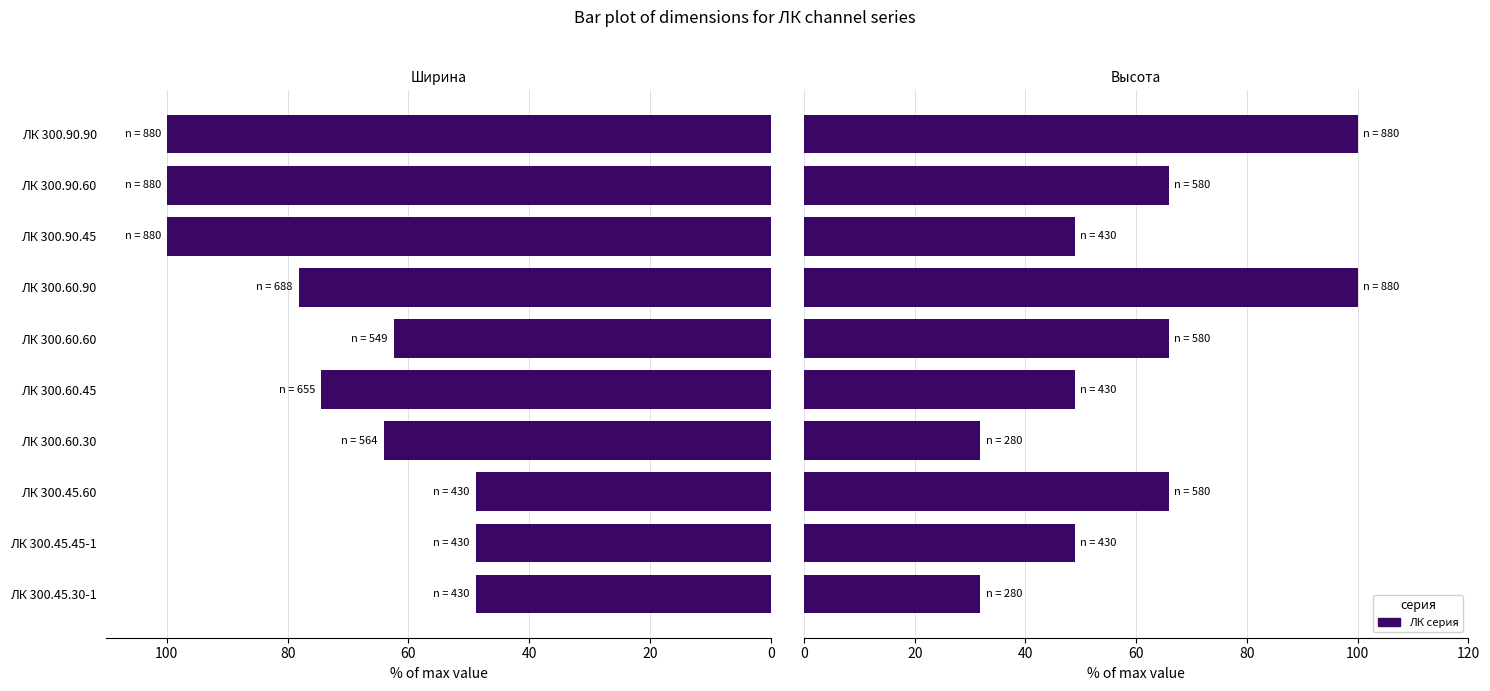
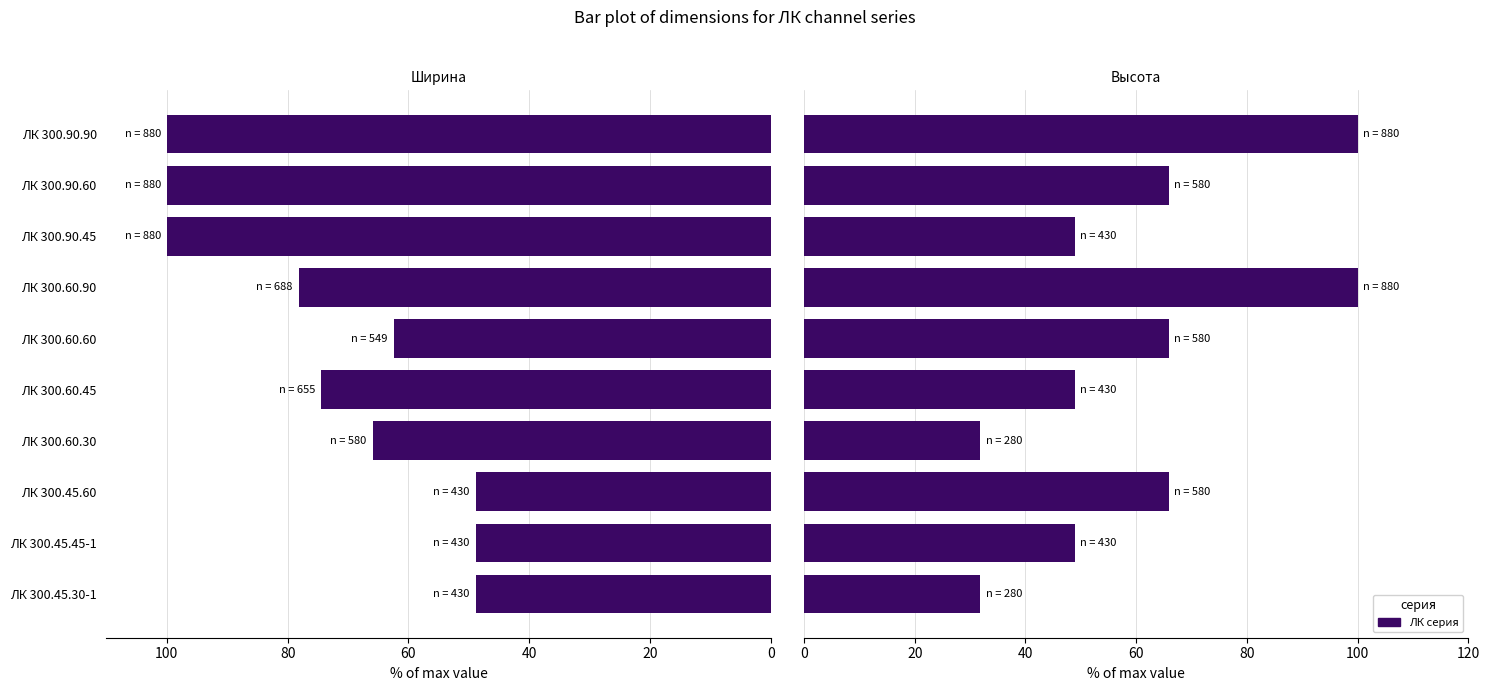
Ширина, ЛК 300.60.30: 564 -> 580
